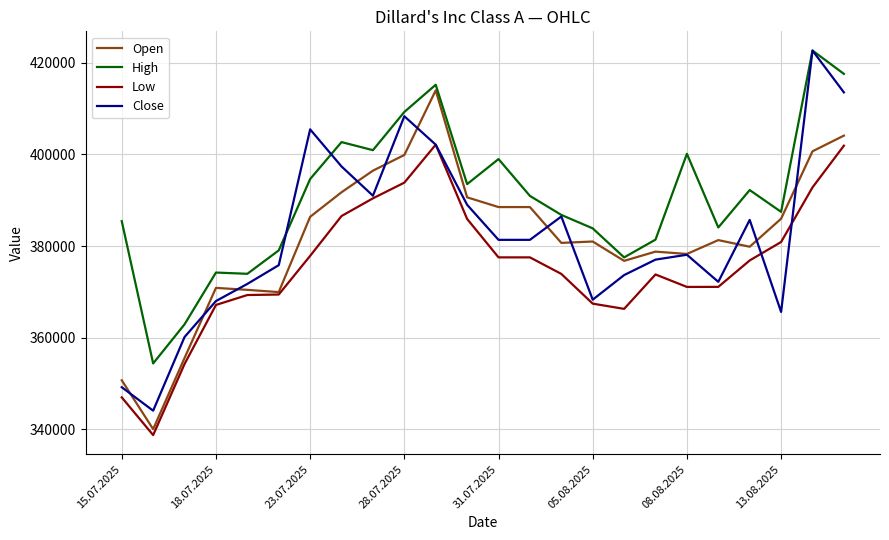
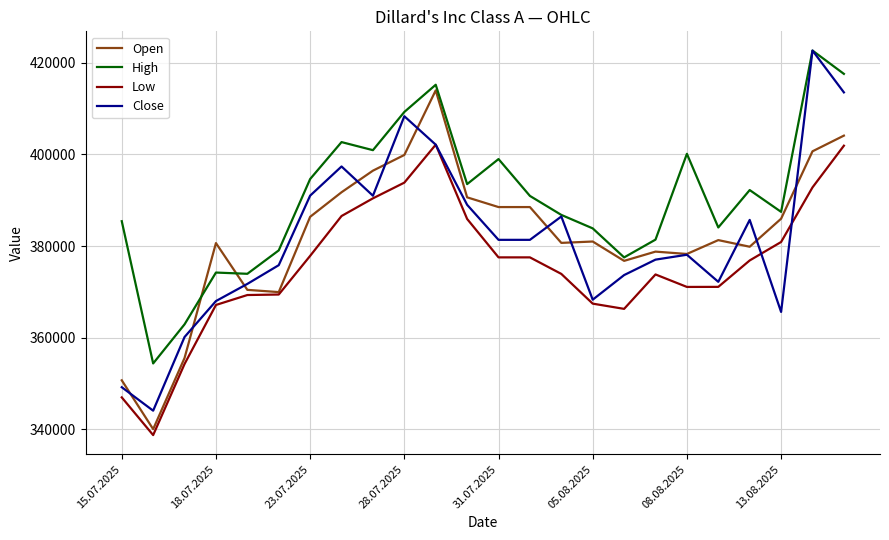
Open, 18.07.2025: 371000 -> 381000
Close, 23.07.2025: 405000 -> 391000
